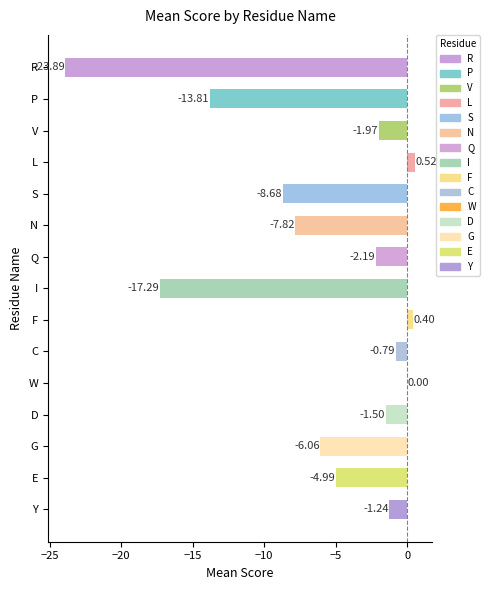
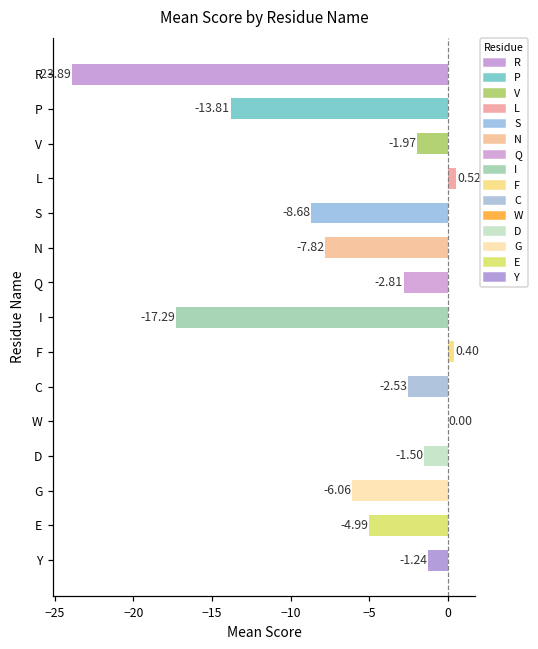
Q: -2.19 -> -2.81
C: -0.79 -> -2.53
